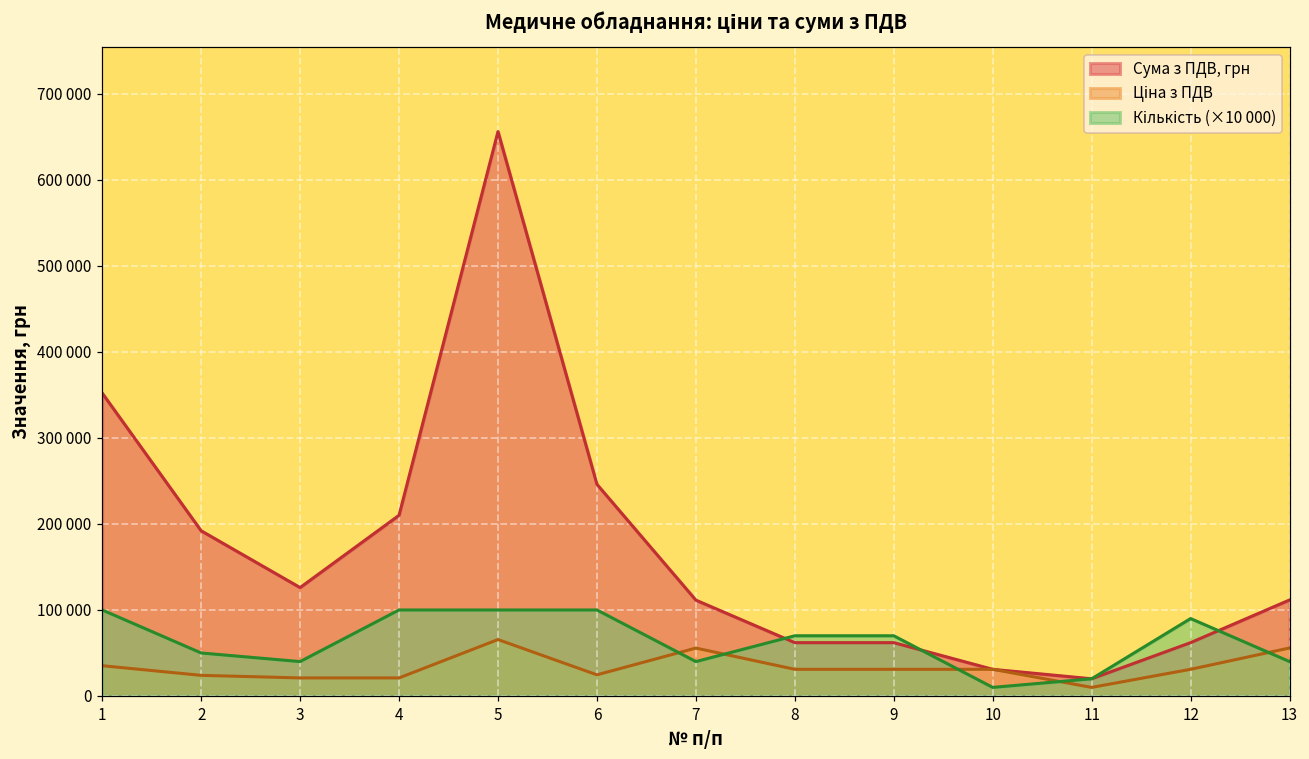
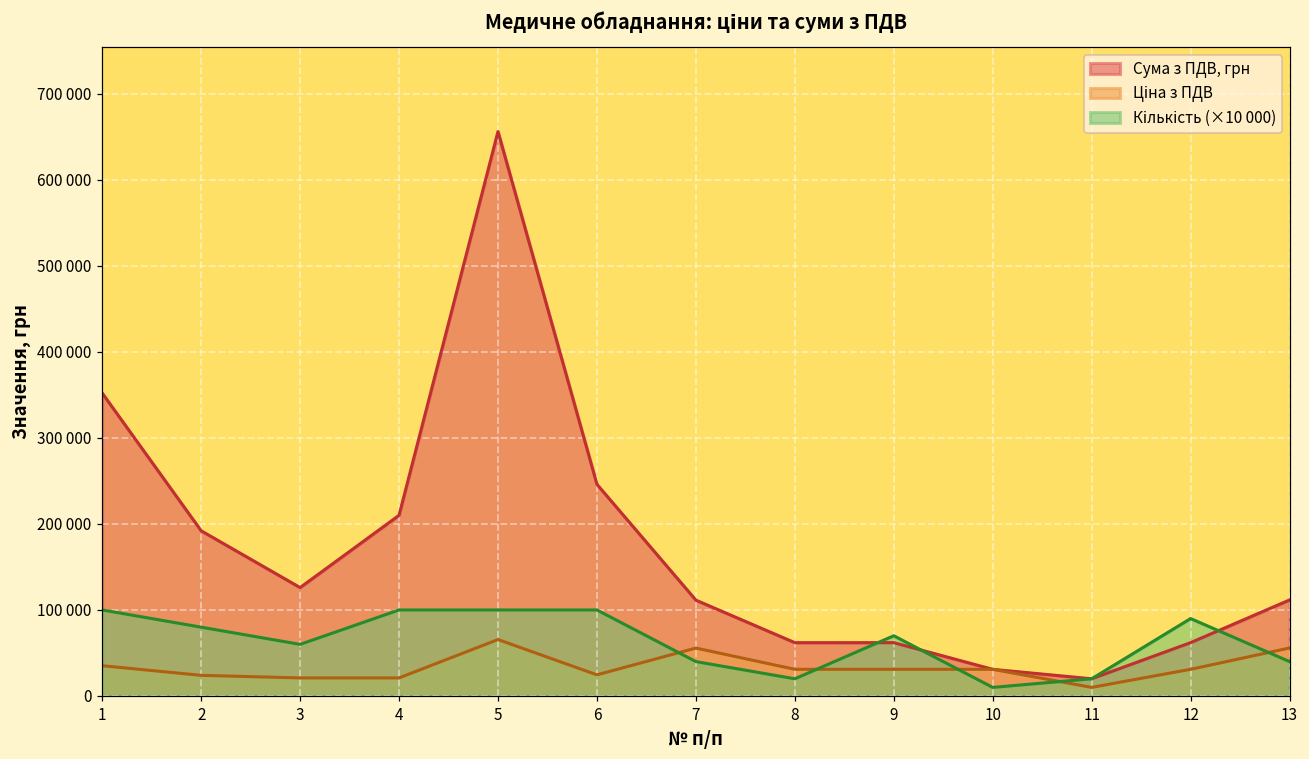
Кількість (×10 000), 2: 50000 -> 80000
Кількість (×10 000), 3: 40000 -> 60000
Кількість (×10 000), 8: 70000 -> 20000
